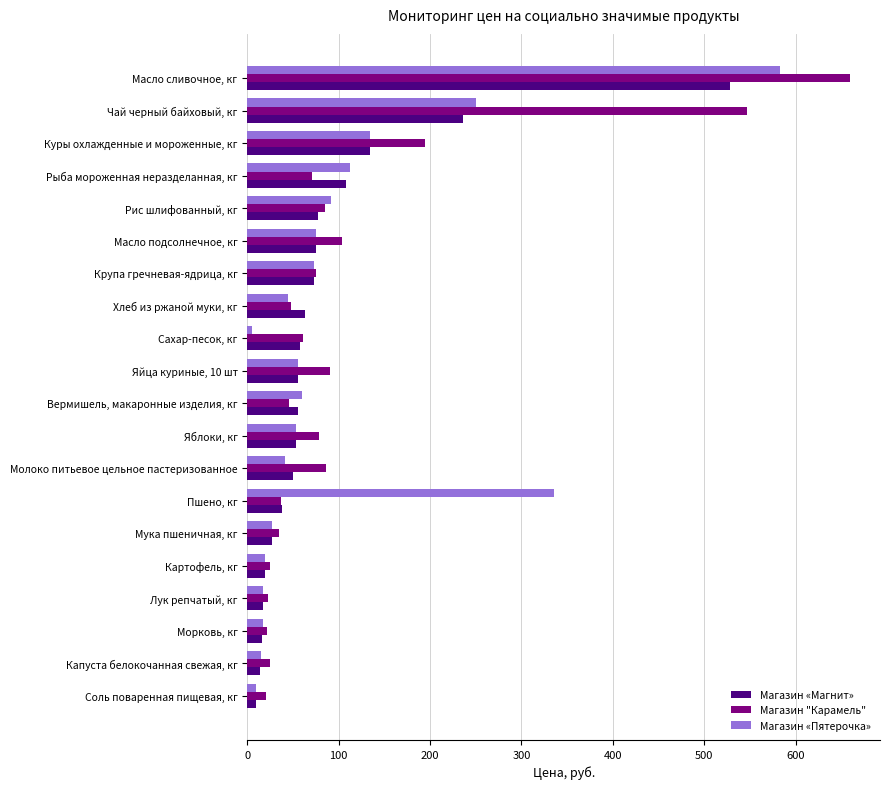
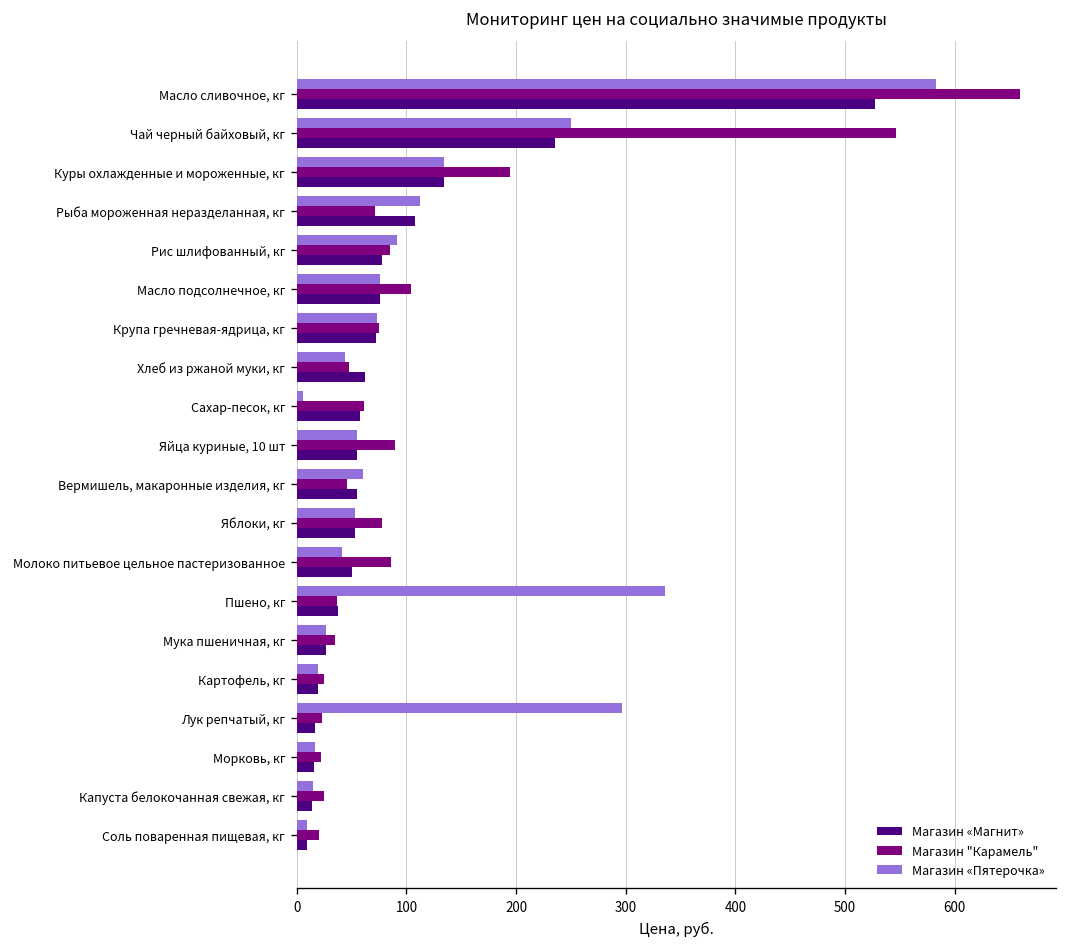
Магазин «Пятерочка», Лук репчатый, кг: 20 -> 300
